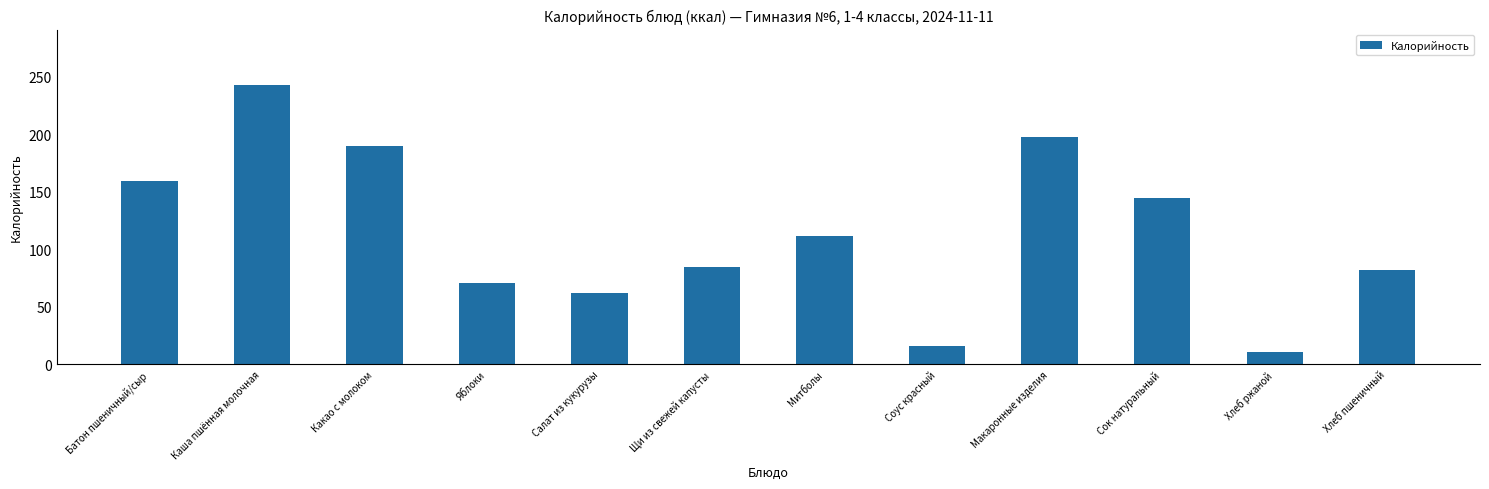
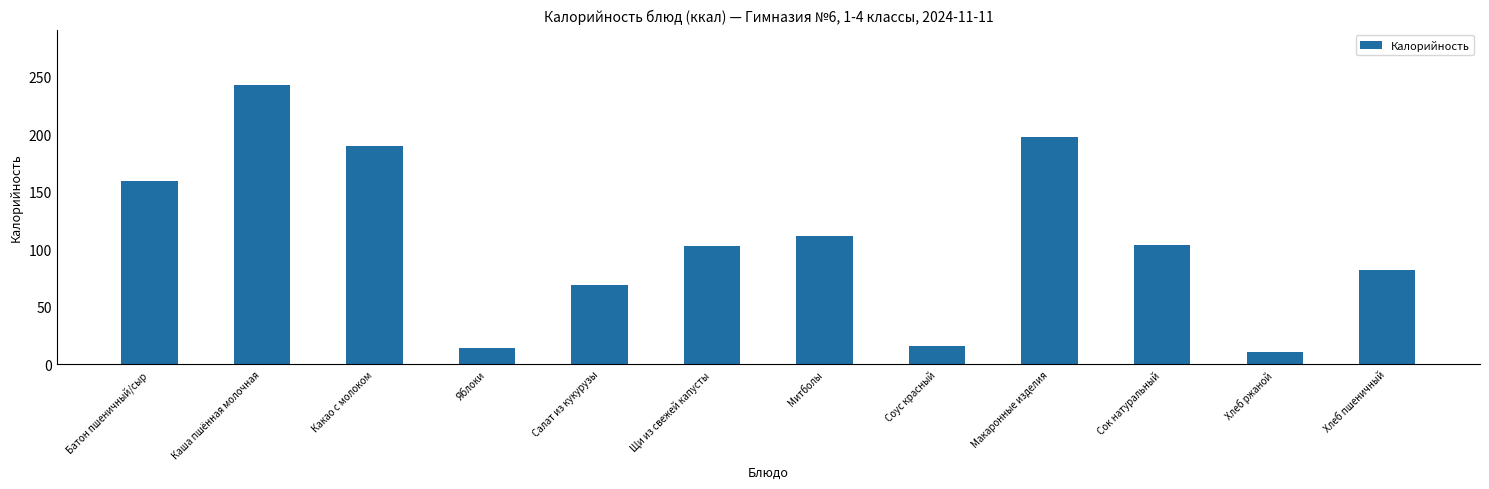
Яблоки: 71 -> 14
Салат из кукурузы: 62 -> 69
Щи из свежей капусты: 84 -> 103
Сок натуральный: 144 -> 104
